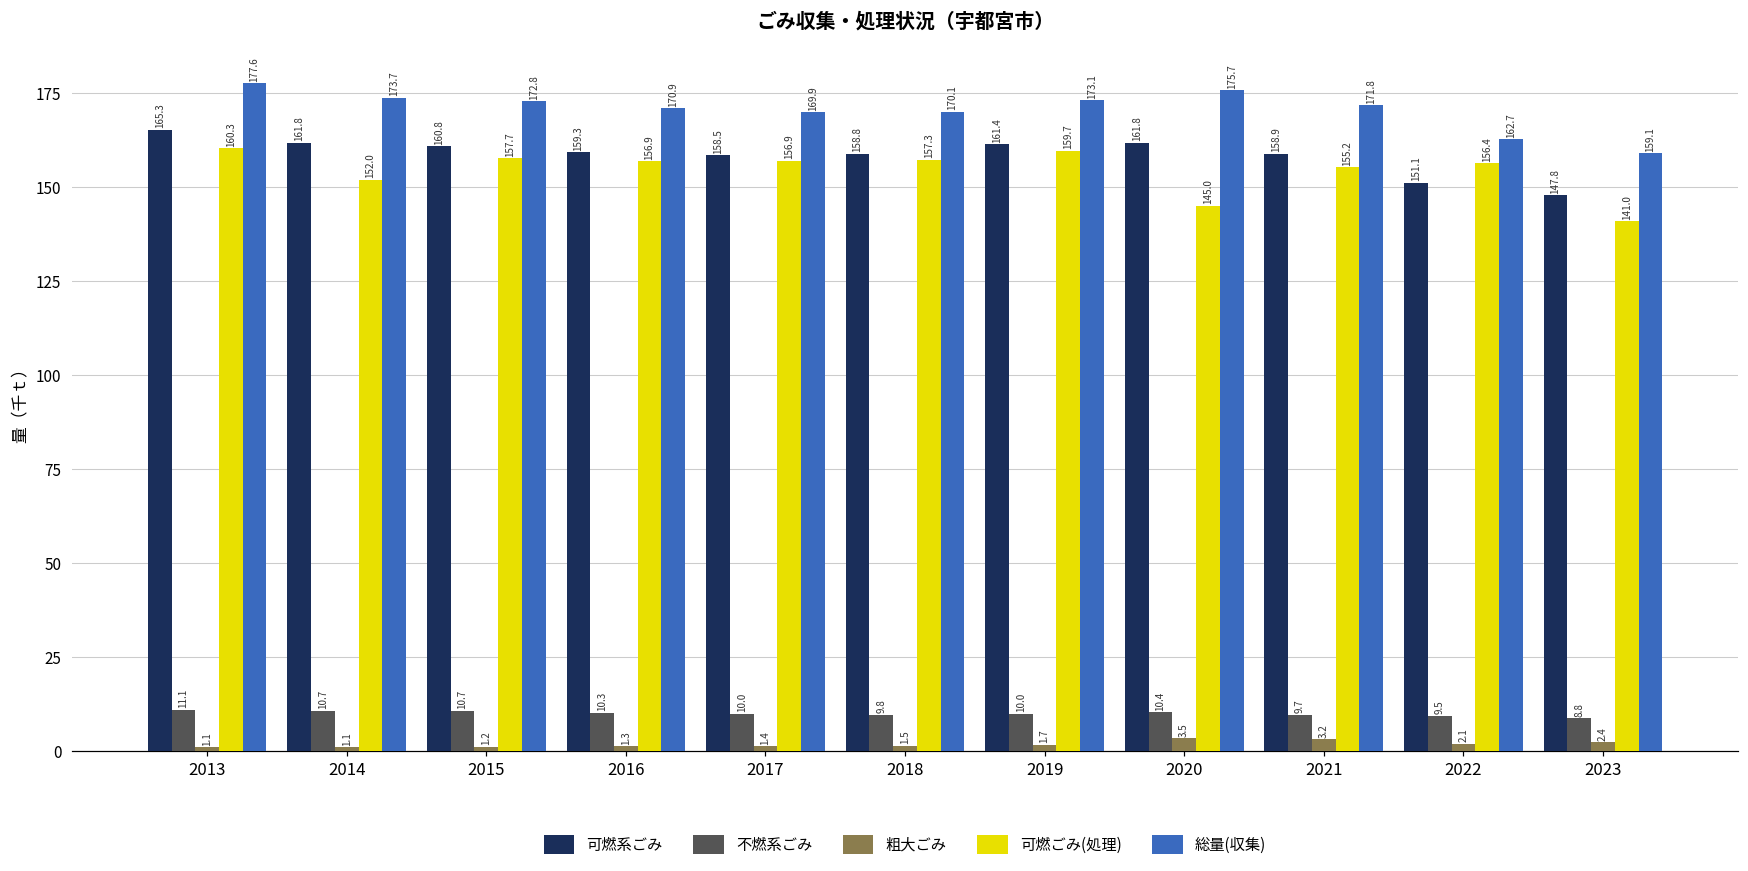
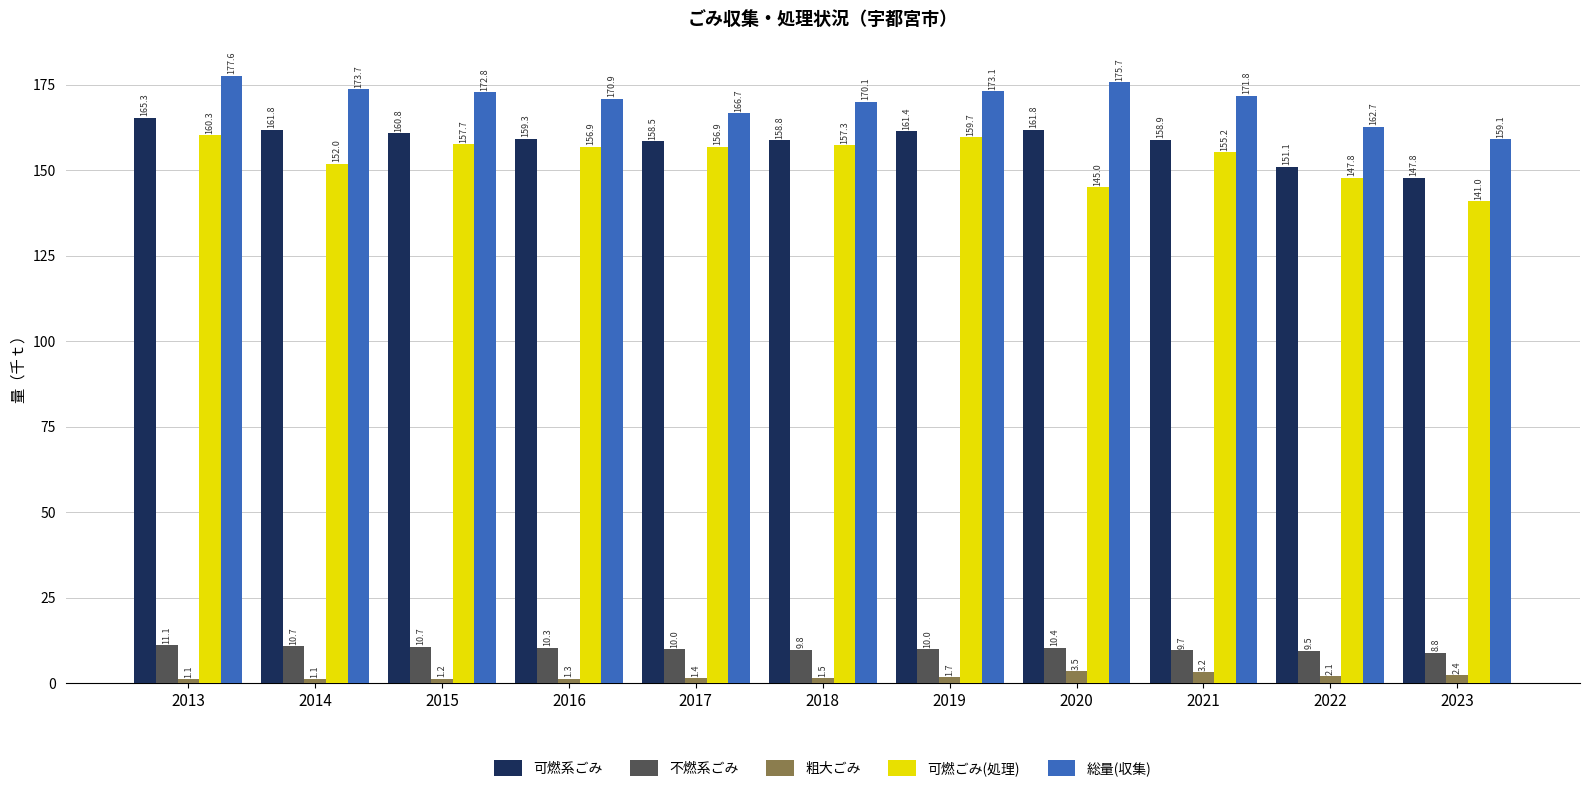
総量(収集), 2017: 169.9 -> 166.7
可燃ごみ(処理), 2022: 156.4 -> 147.8
